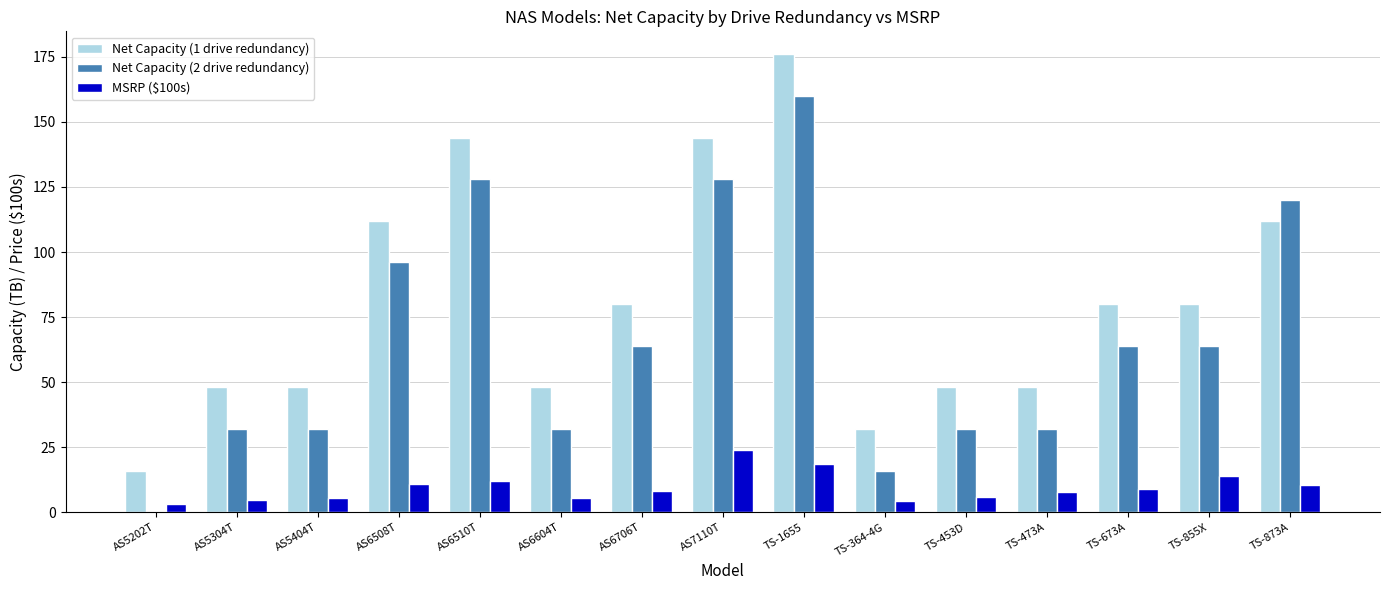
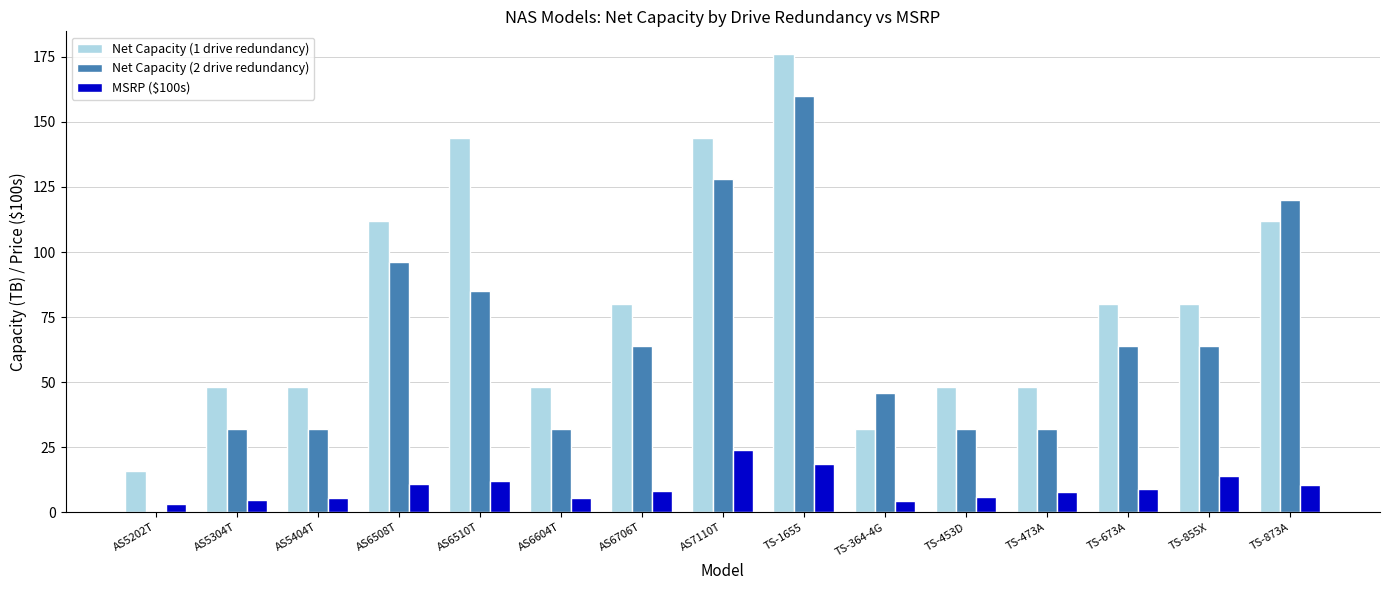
Net Capacity (2 drive redundancy), AS6510T: 128 -> 85
Net Capacity (2 drive redundancy), TS-364-4G: 16 -> 46
